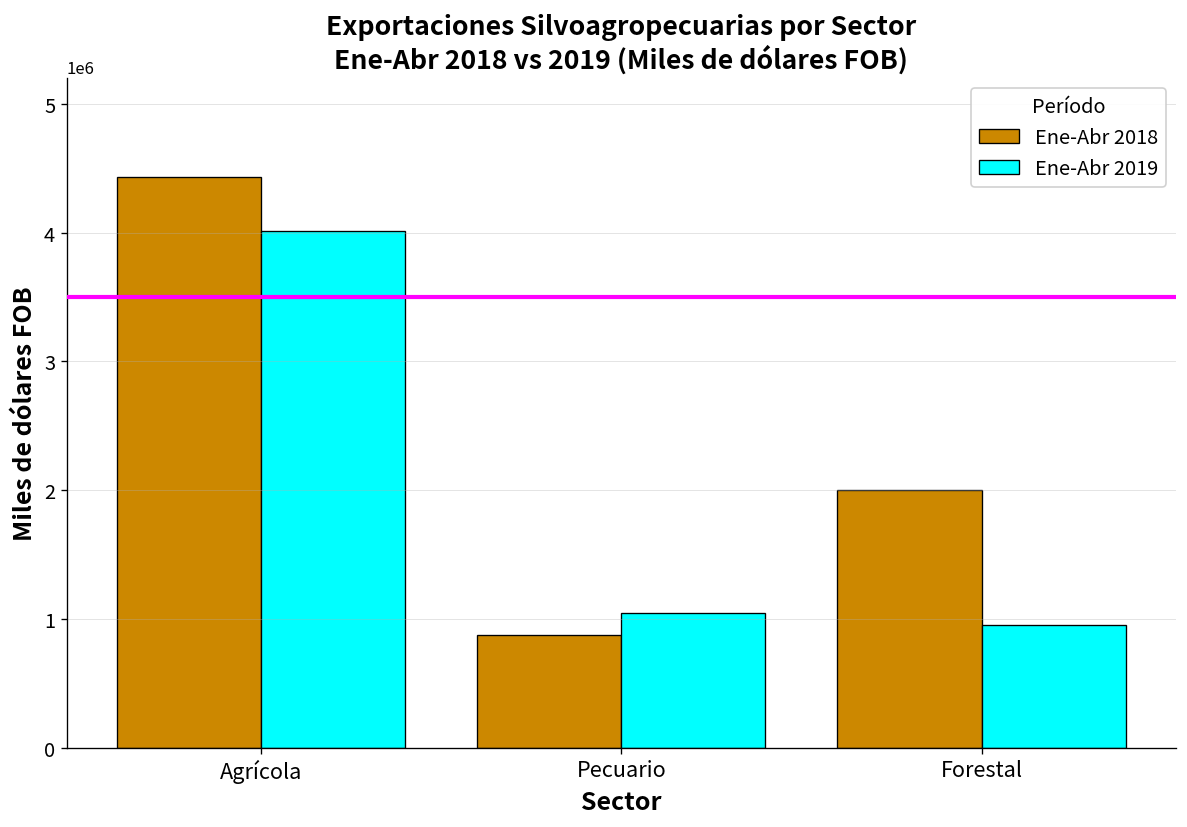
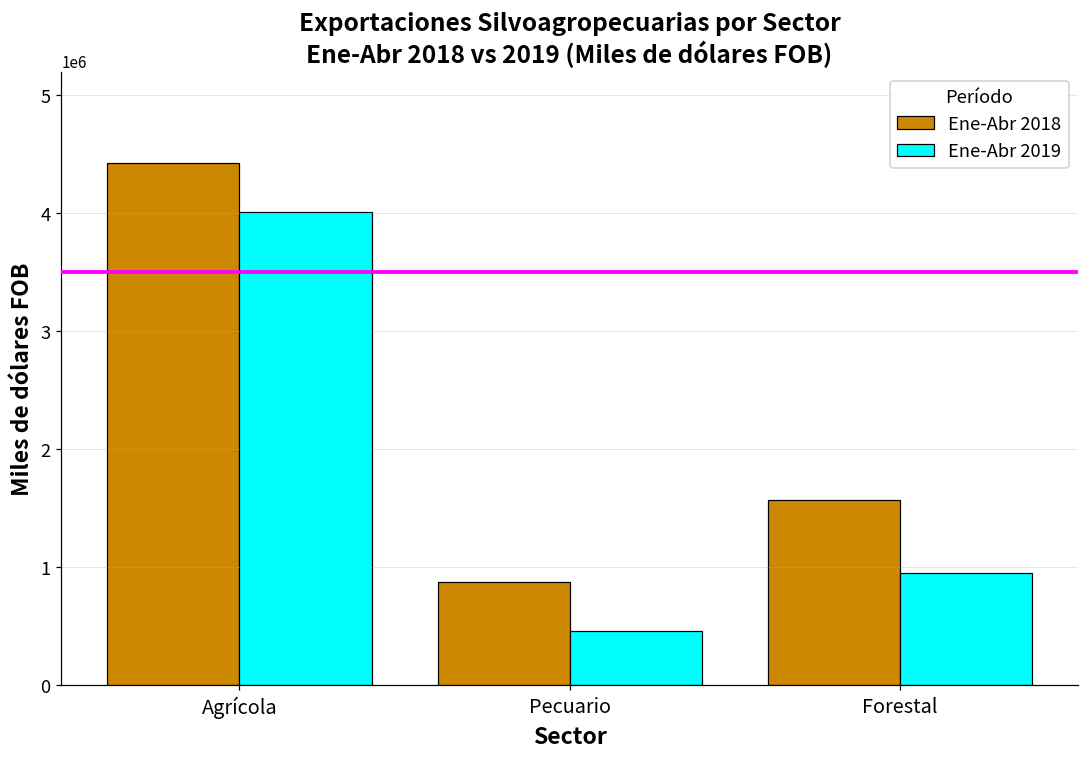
Ene-Abr 2019, Pecuario: 1040000 -> 460000
Ene-Abr 2018, Forestal: 2000000 -> 1570000
